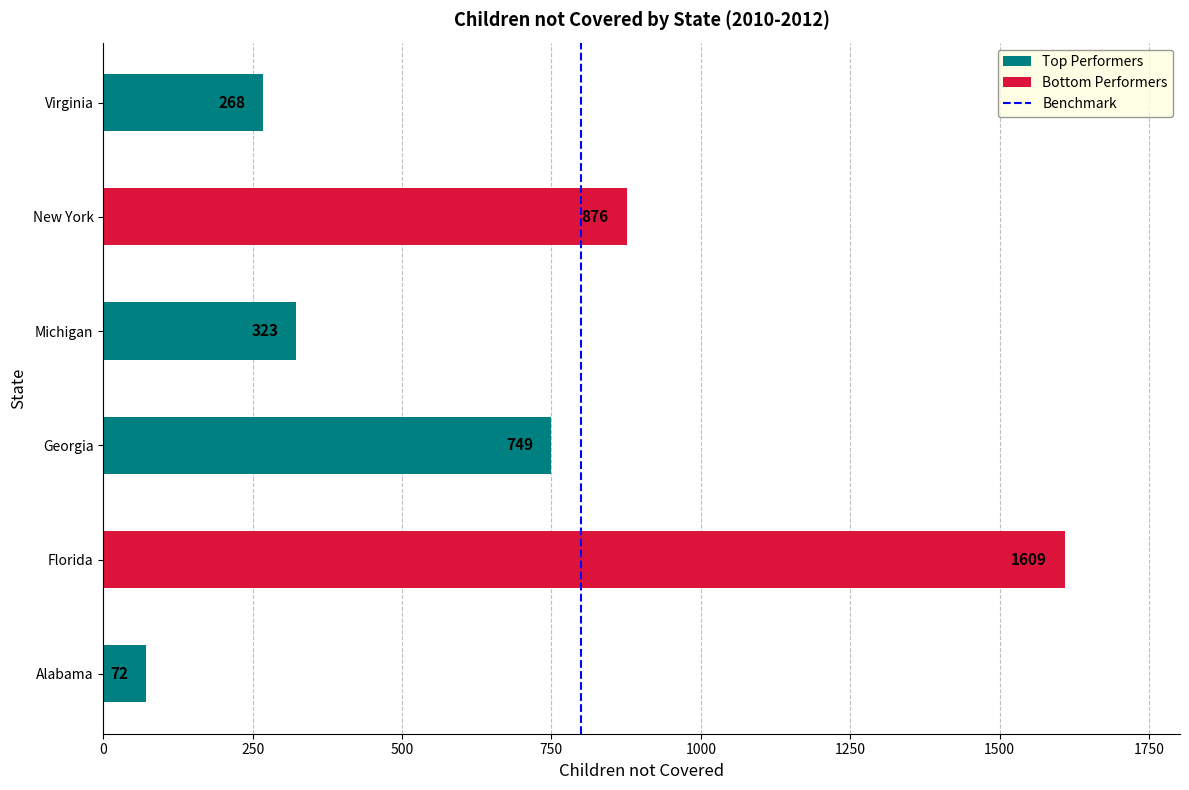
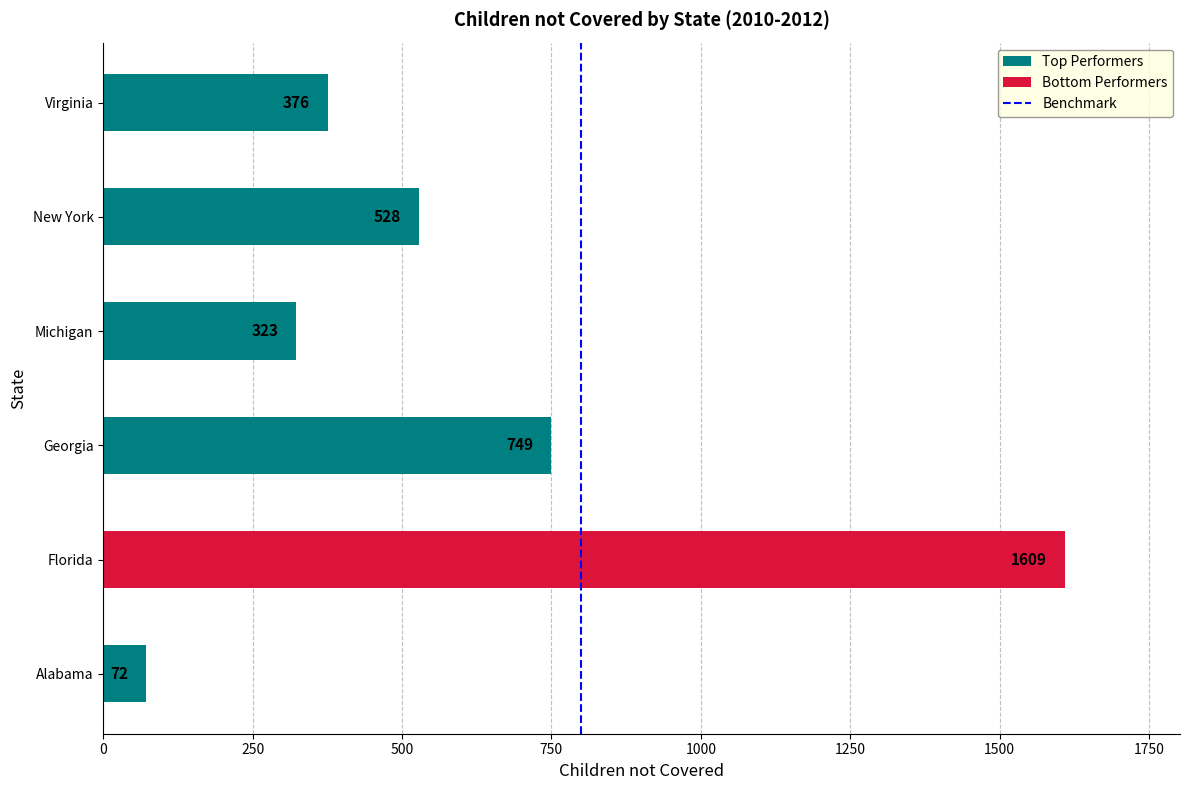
Virginia: 268 -> 376
New York: 876 -> 528
